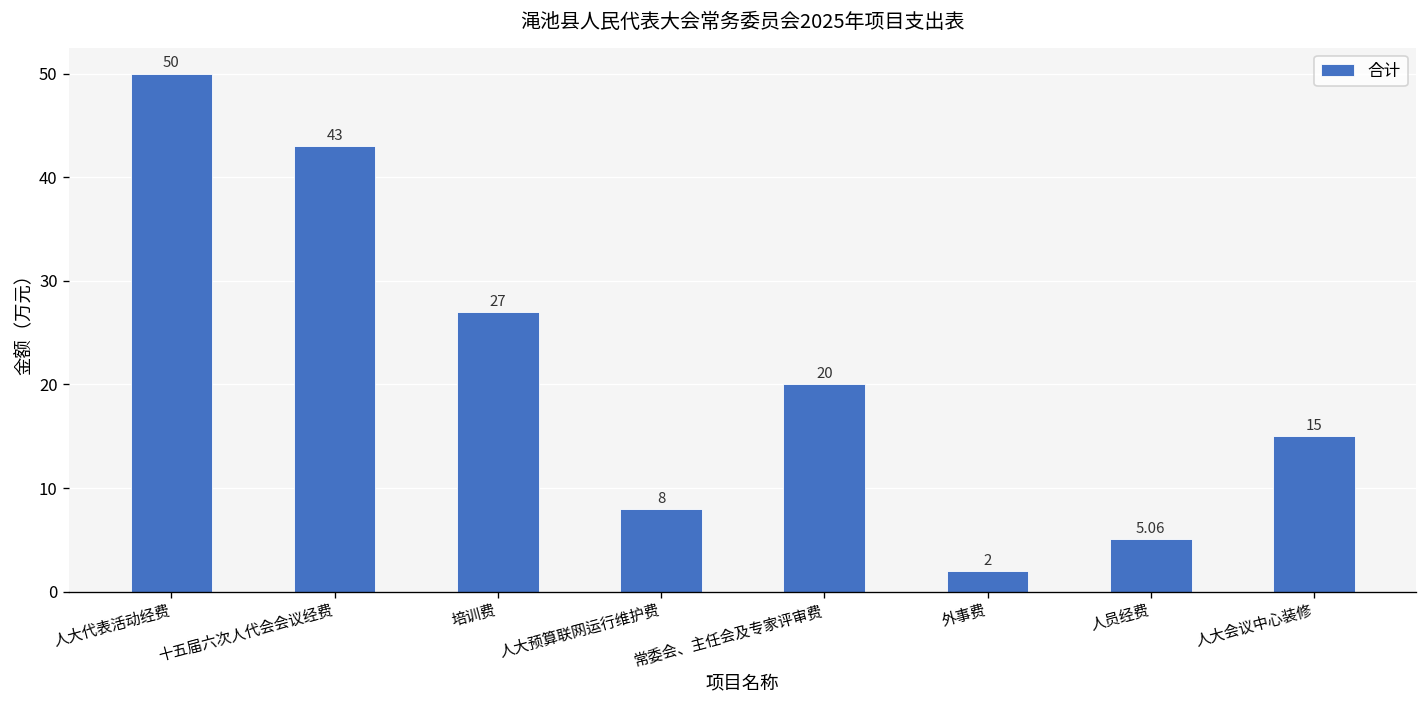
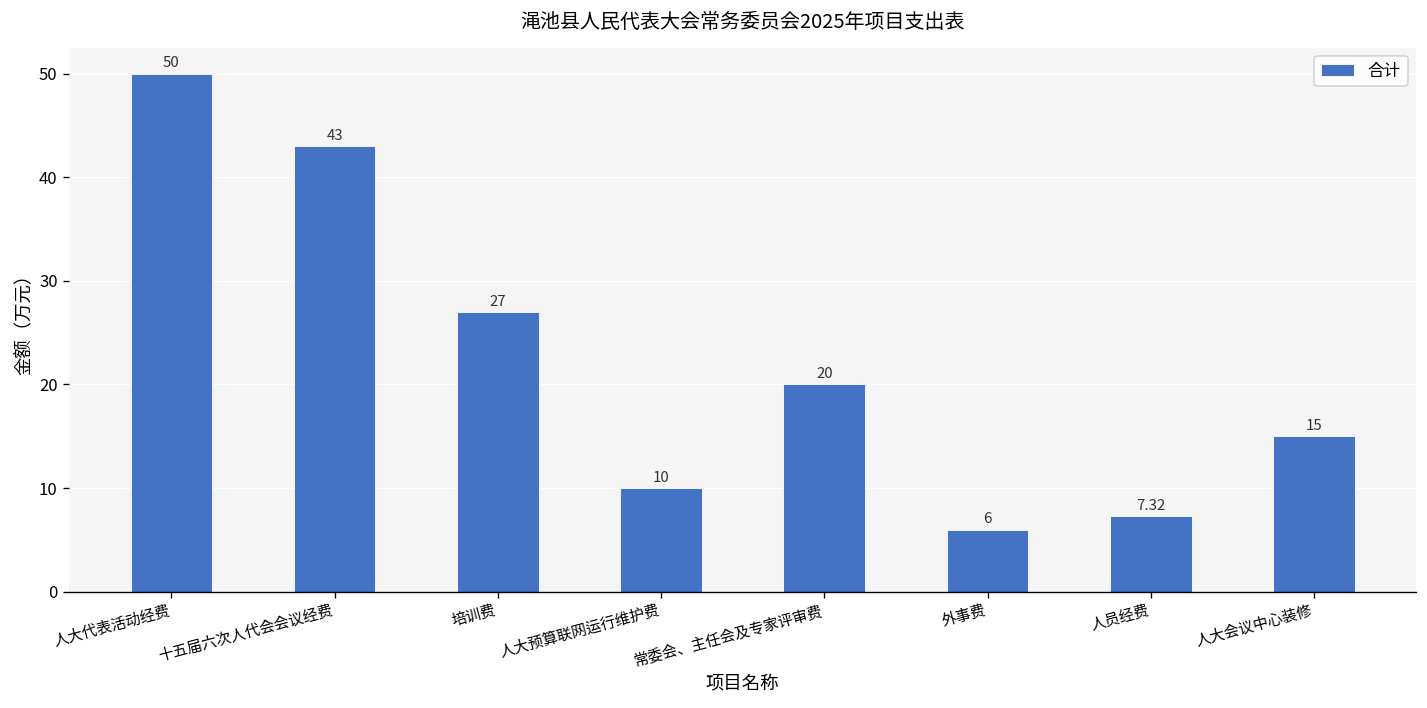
人大预算联网运行维护费: 8 -> 10
外事费: 2 -> 6
人员经费: 5.06 -> 7.32
